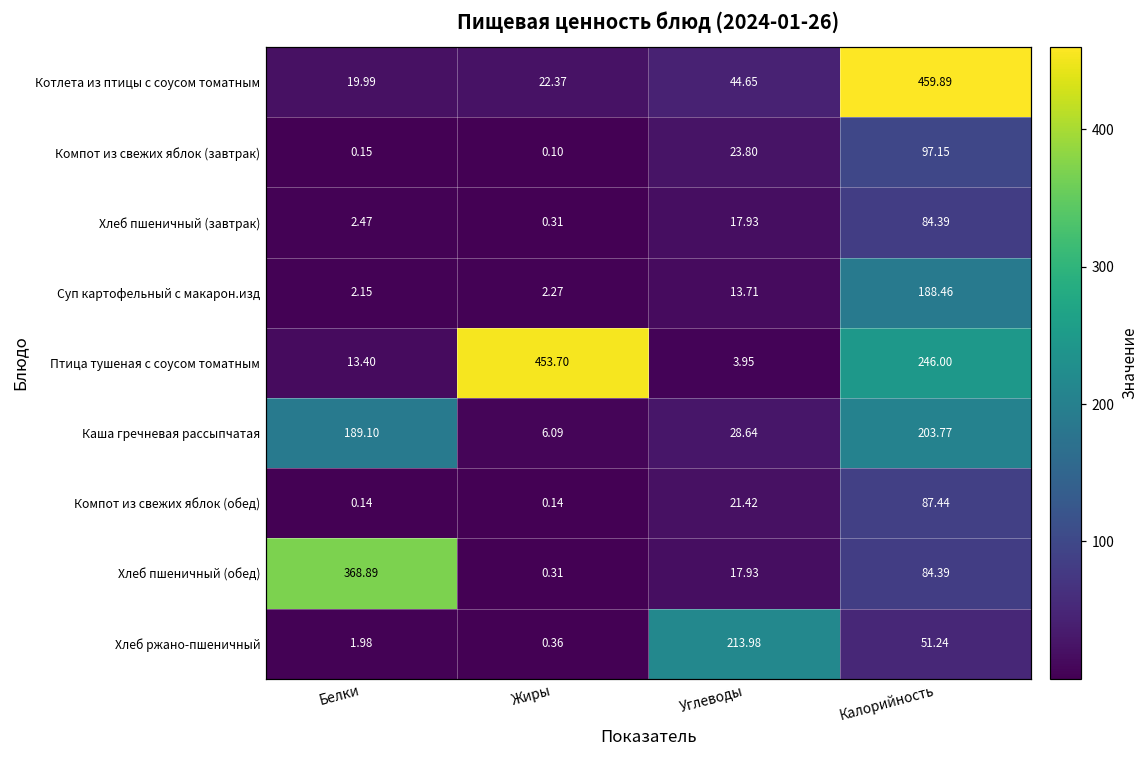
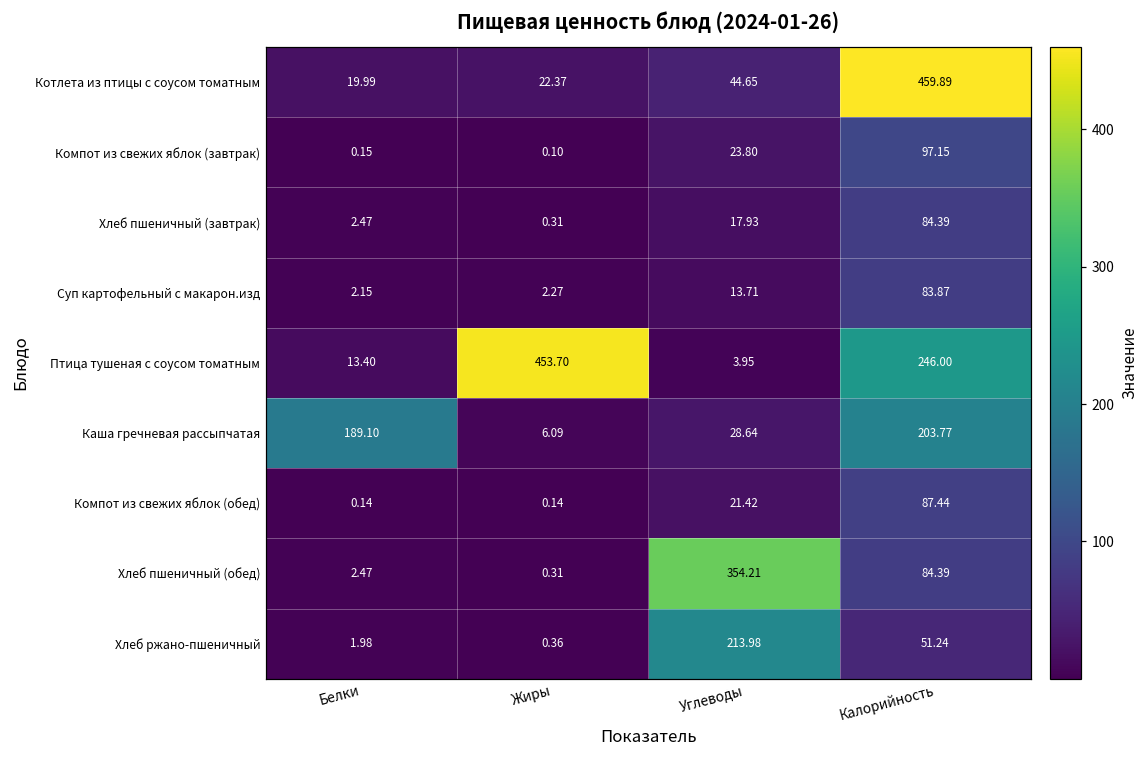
Суп картофельный с макарон.изд, Калорийность: 188.46 -> 83.87
Хлеб пшеничный (обед), Белки: 368.89 -> 2.47
Хлеб пшеничный (обед), Углеводы: 17.93 -> 354.21
